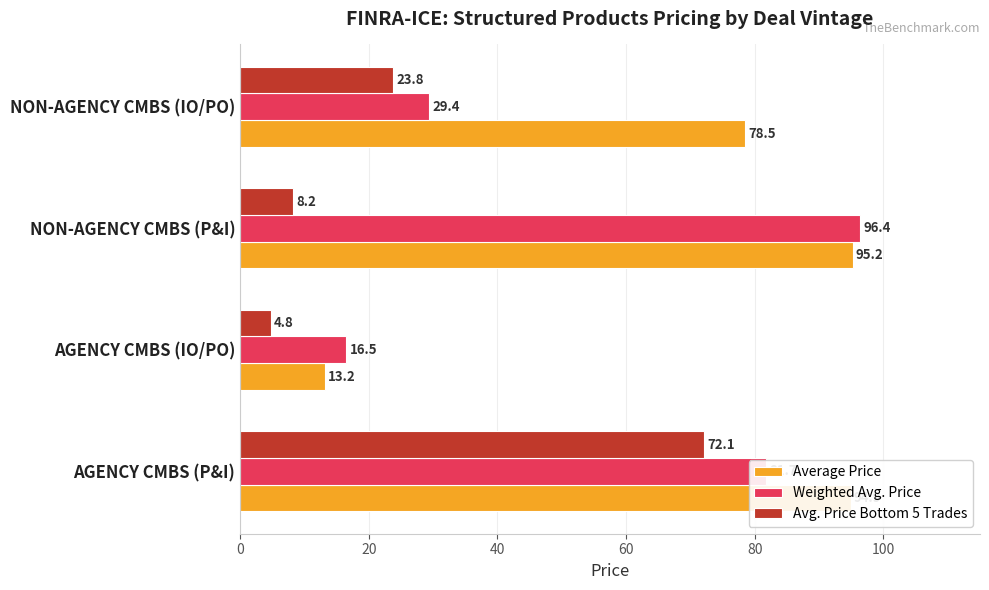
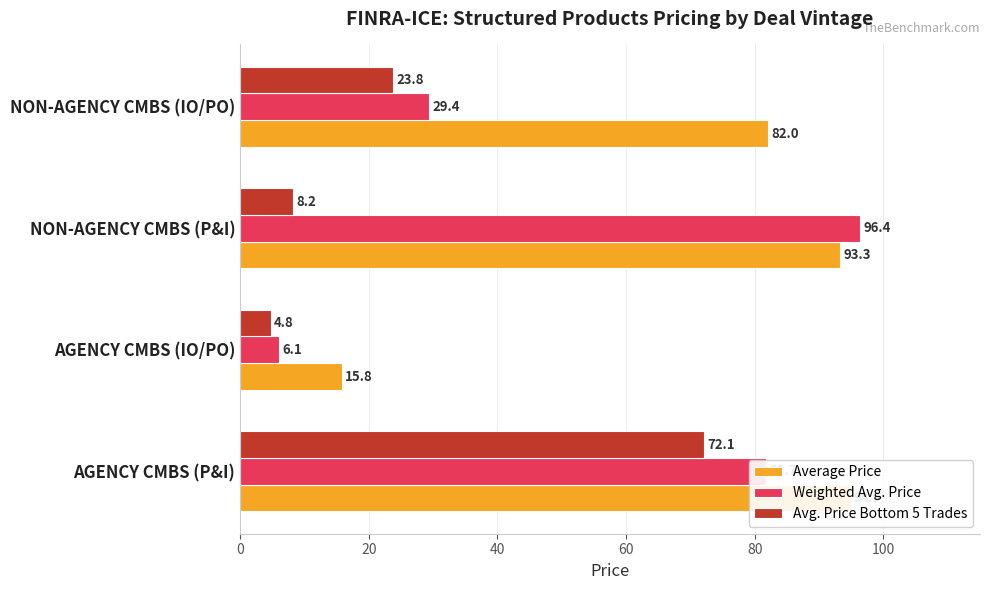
Average Price, NON-AGENCY CMBS (IO/PO): 78.5 -> 82.0
Average Price, NON-AGENCY CMBS (P&I): 95.2 -> 93.3
Weighted Avg. Price, AGENCY CMBS (IO/PO): 16.5 -> 6.1
Average Price, AGENCY CMBS (IO/PO): 13.2 -> 15.8
